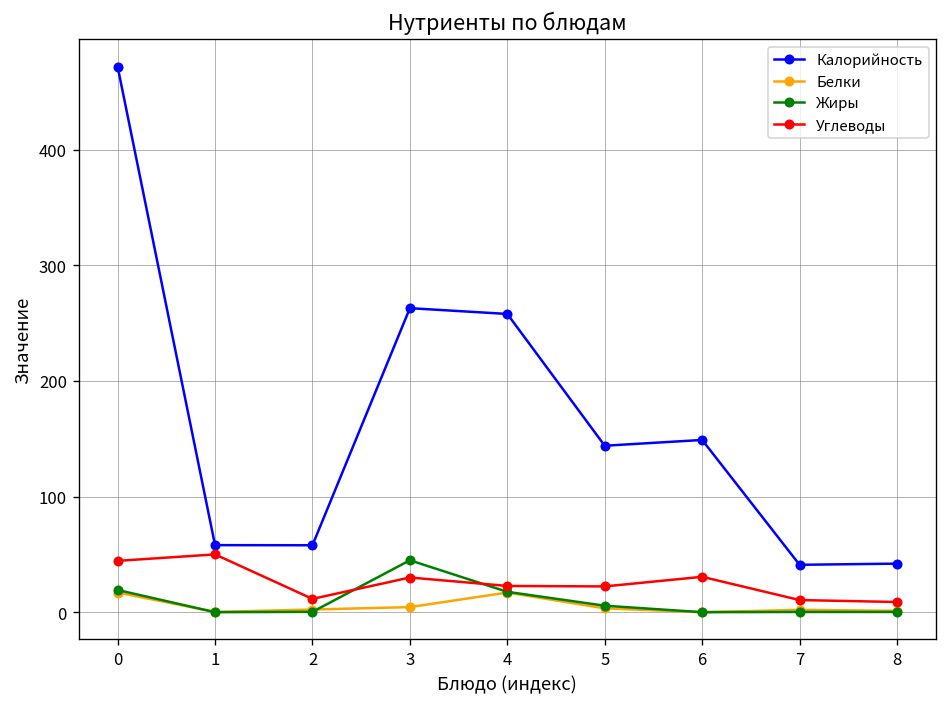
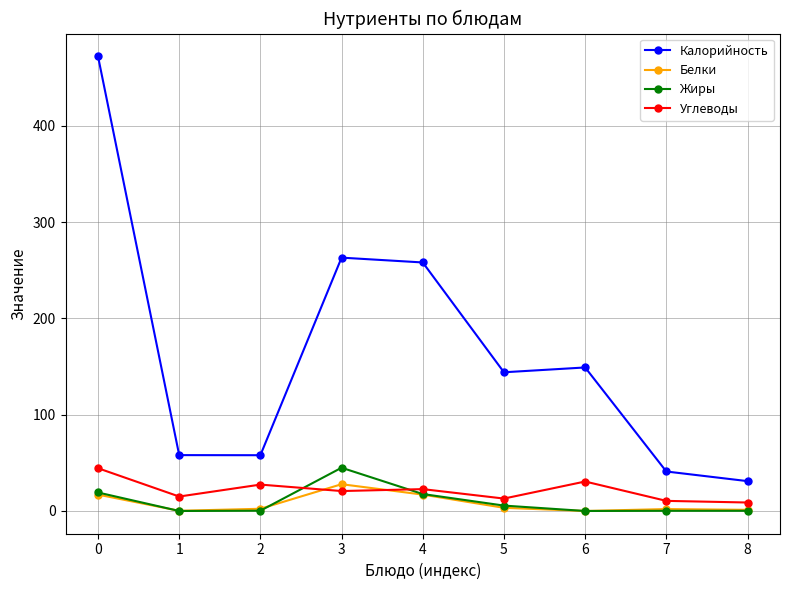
Углеводы, 1: 50 -> 20
Углеводы, 2: 10 -> 30
Белки, 3: 0 -> 30
Углеводы, 3: 30 -> 20
Углеводы, 5: 20 -> 10
Калорийность, 8: 40 -> 30
